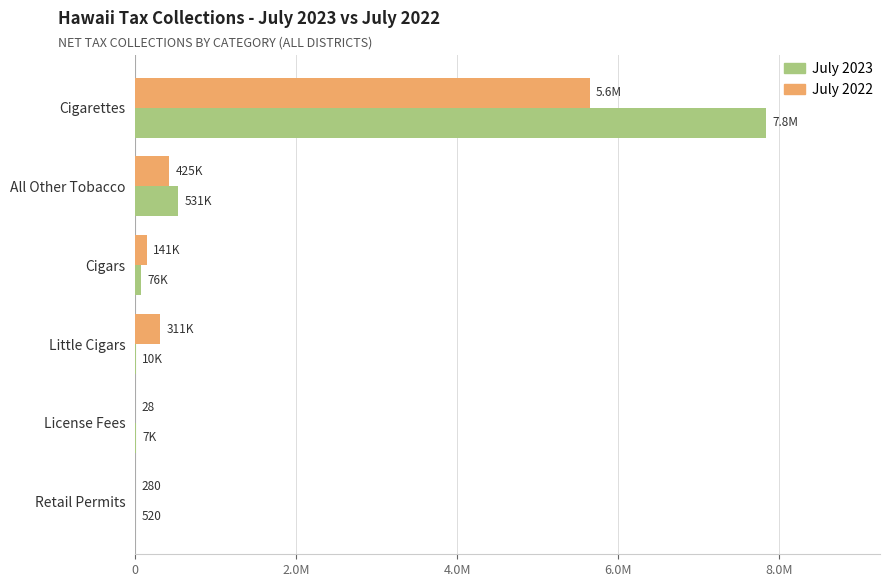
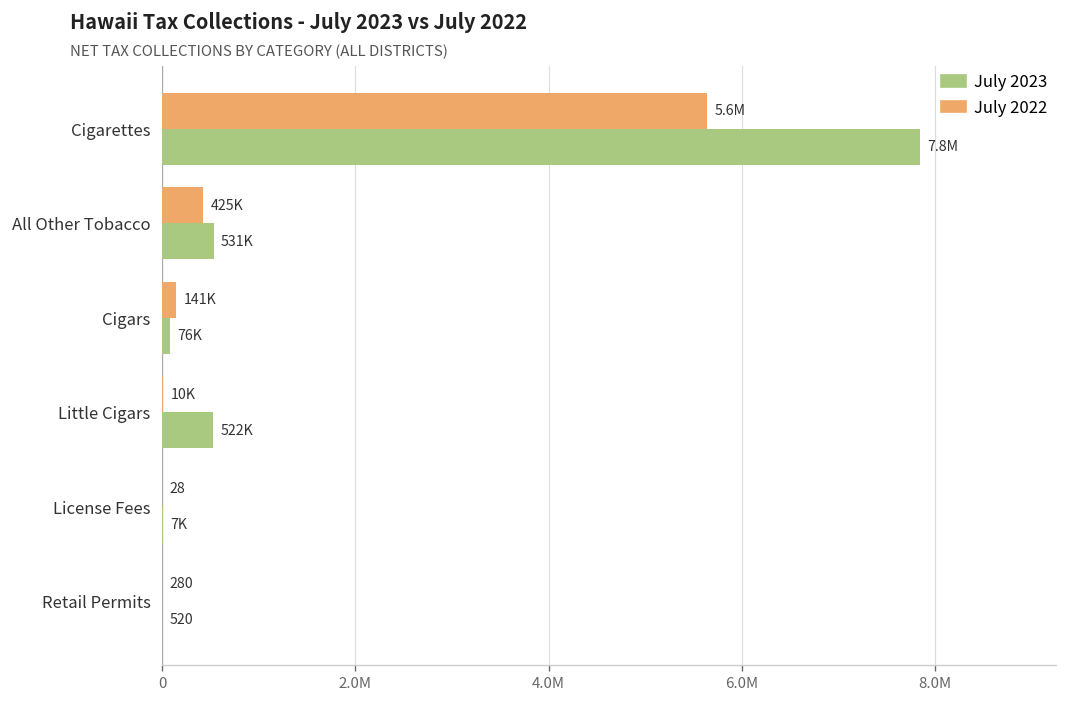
July 2022, Little Cigars: 311K -> 10K
July 2023, Little Cigars: 10K -> 522K
